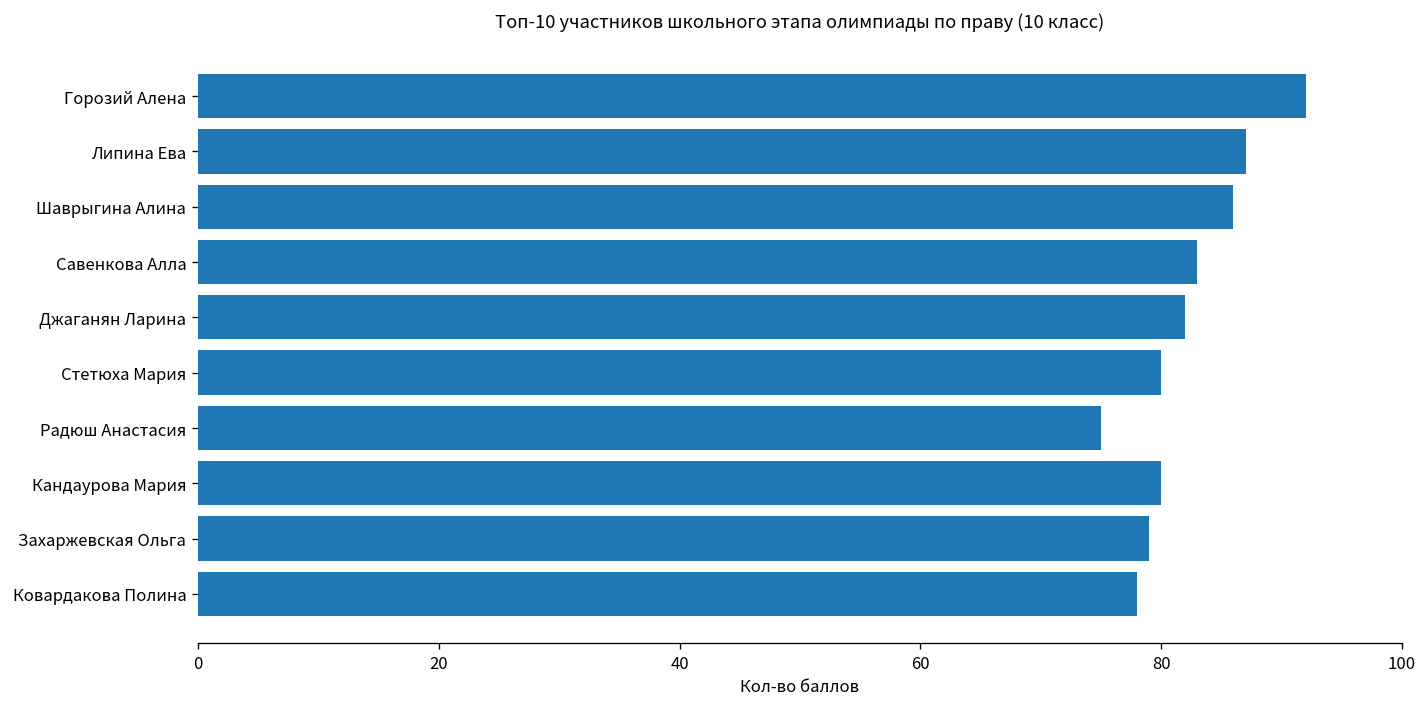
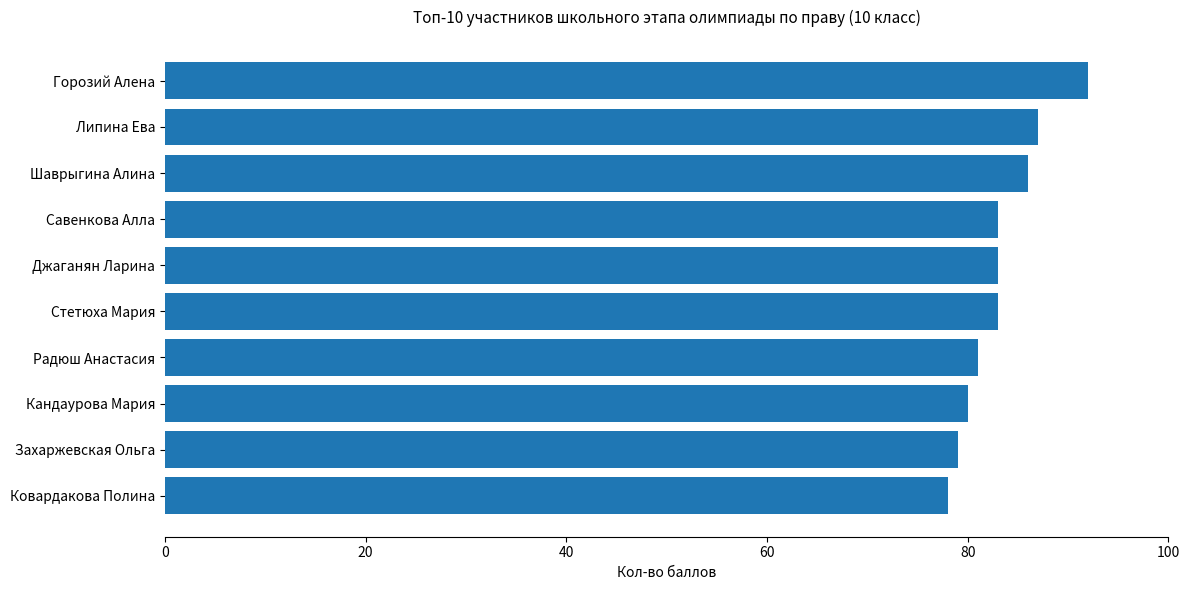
Джаганян Ларина: 82 -> 83
Стетюха Мария: 80 -> 83
Радюш Анастасия: 75 -> 81
